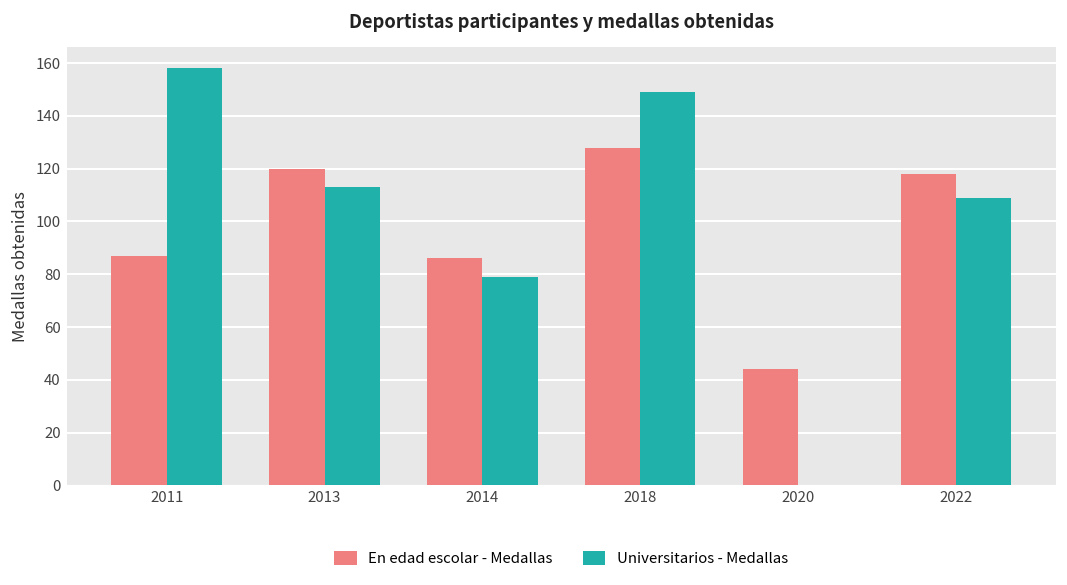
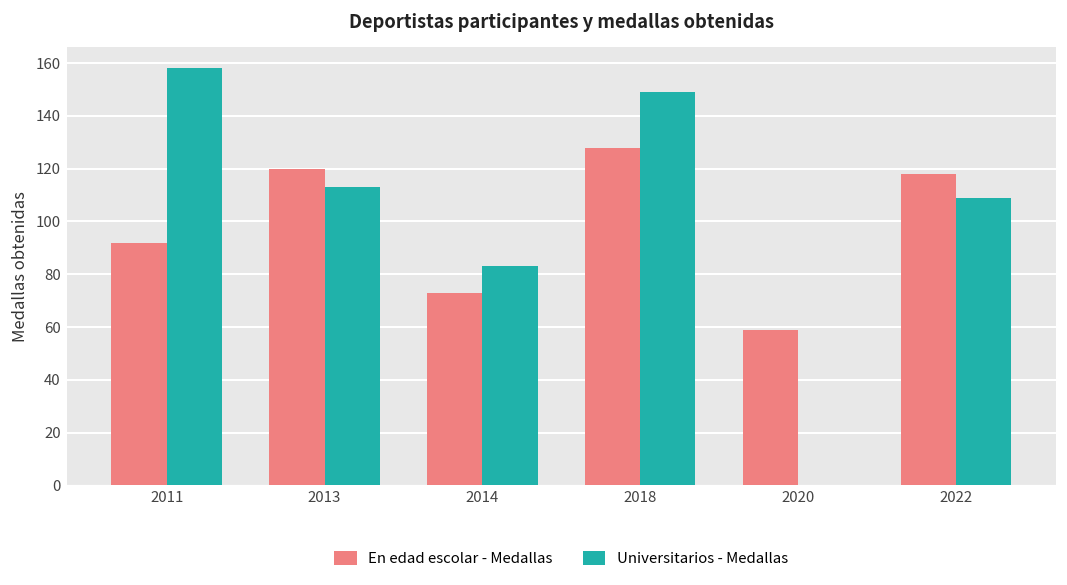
En edad escolar - Medallas, 2011: 87 -> 92
En edad escolar - Medallas, 2014: 86 -> 73
Universitarios - Medallas, 2014: 79 -> 83
En edad escolar - Medallas, 2020: 44 -> 59
